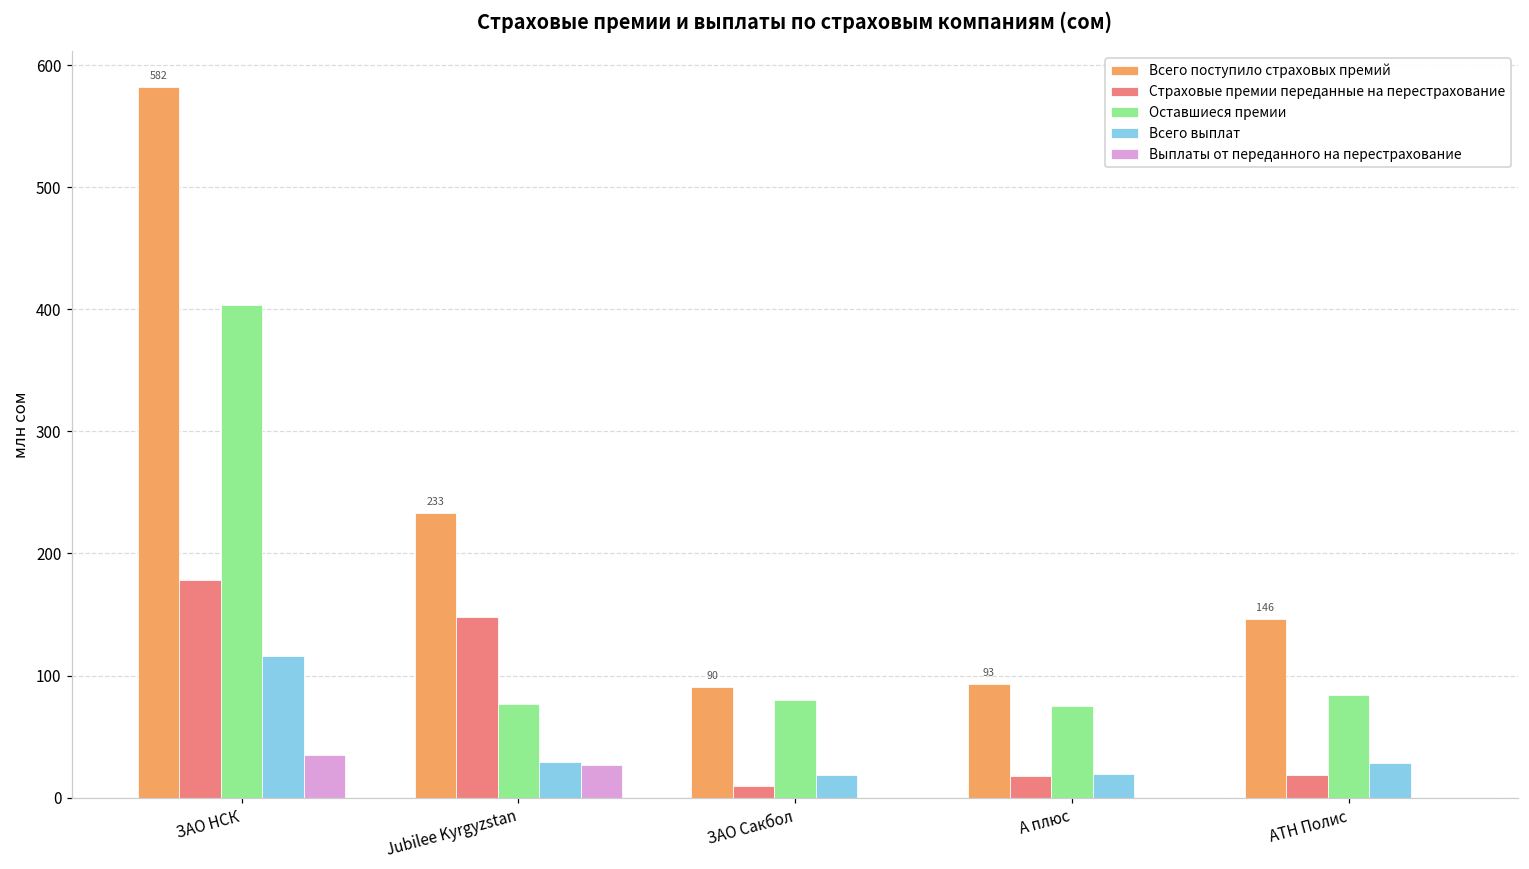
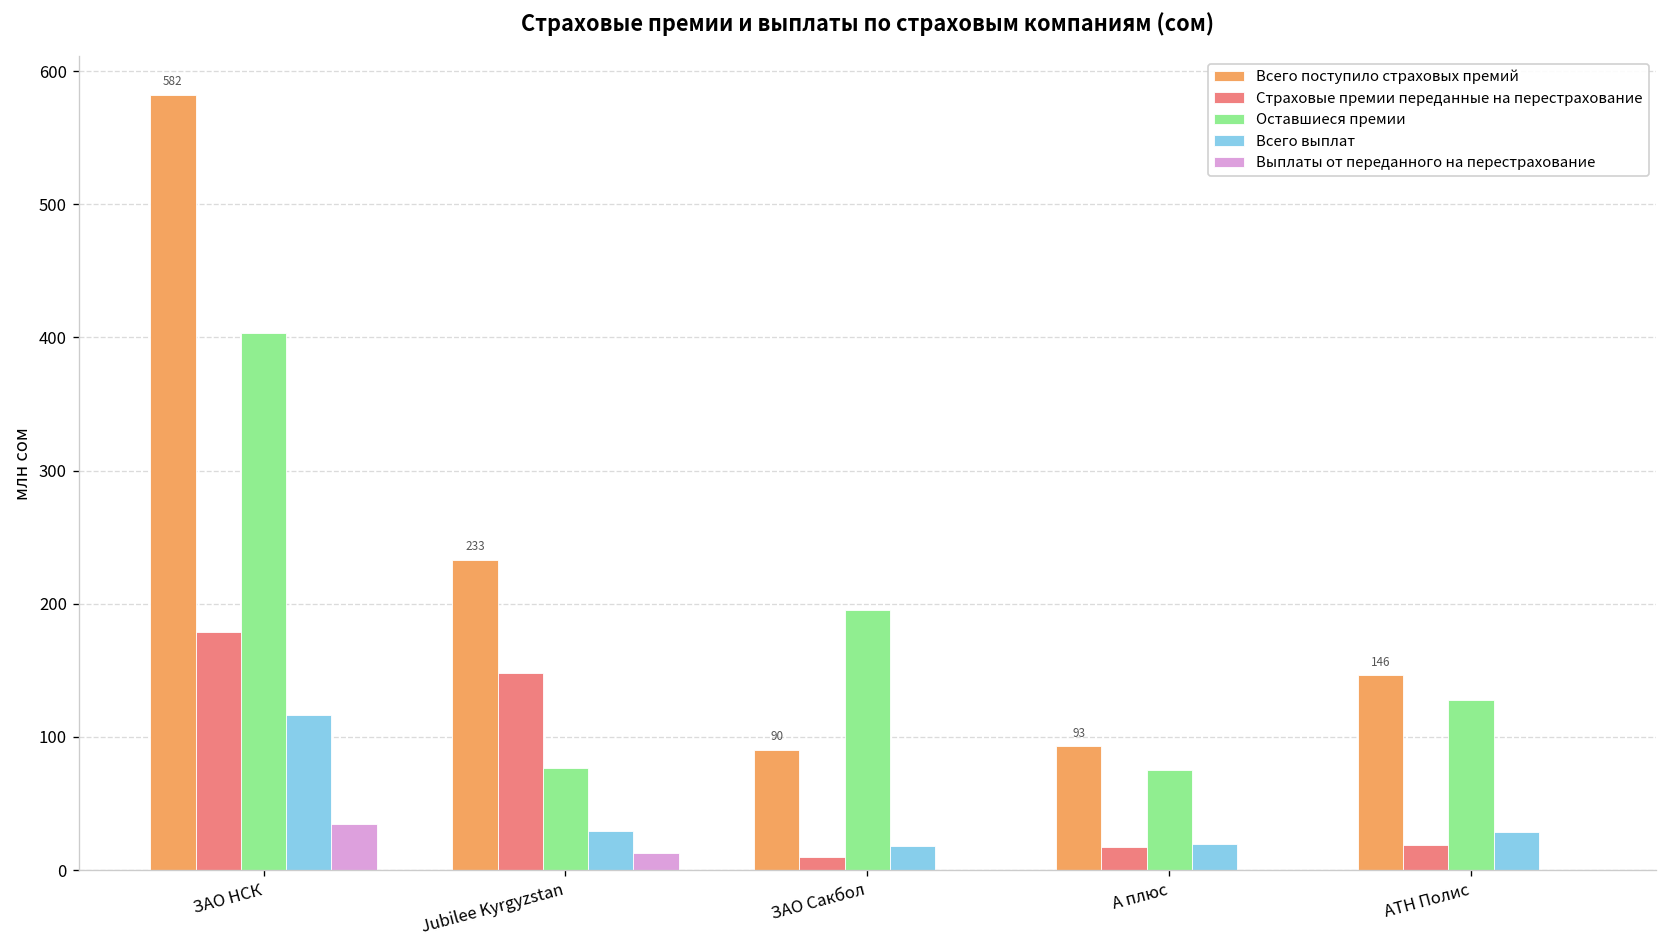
Выплаты от переданного на перестрахование, Jubilee Kyrgyzstan: 27 -> 13
Оставшиеся премии, ЗАО Сакбол: 80 -> 196
Оставшиеся премии, АТН Полис: 84 -> 128
